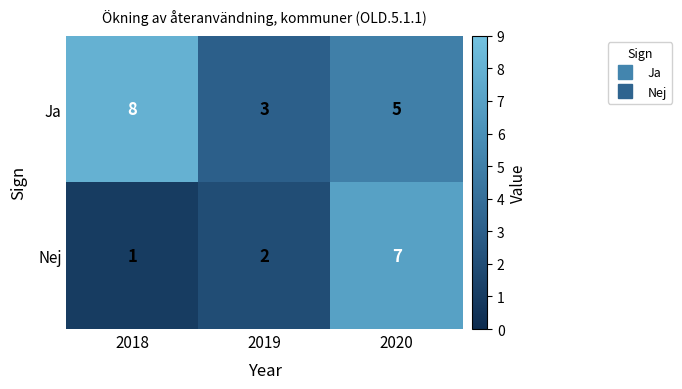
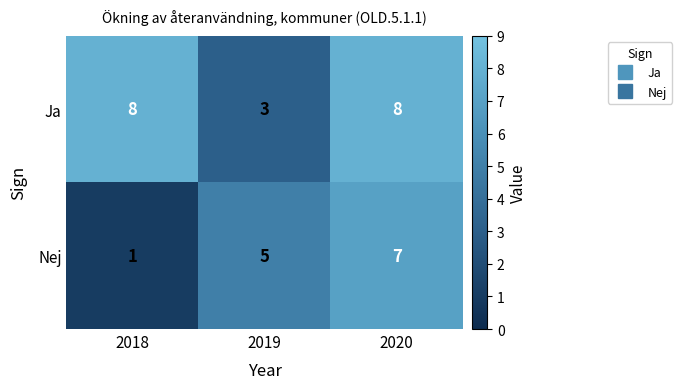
Ja, 2020: 5 -> 8
Nej, 2019: 2 -> 5
